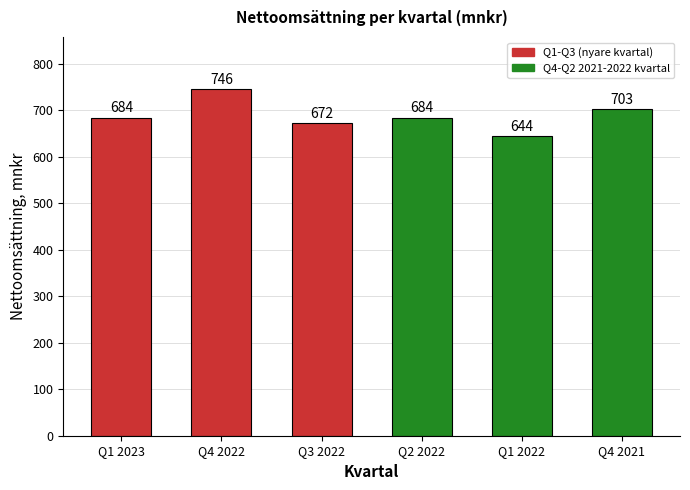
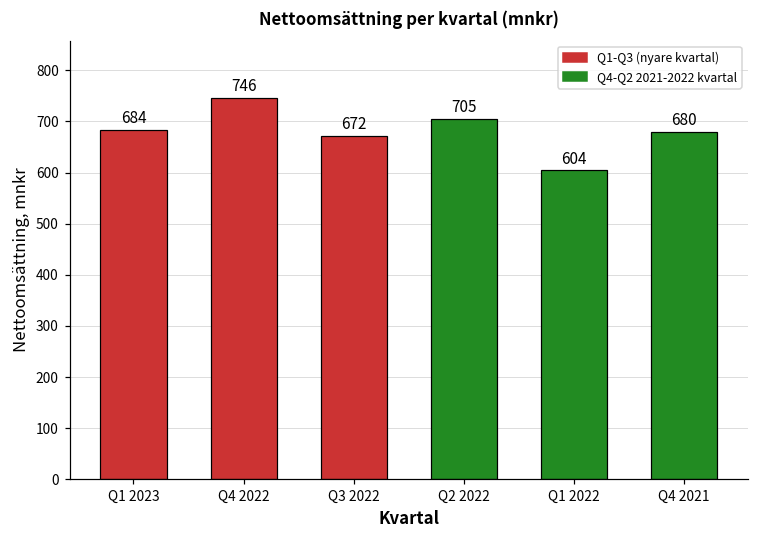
Q2 2022: 684 -> 705
Q1 2022: 644 -> 604
Q4 2021: 703 -> 680
